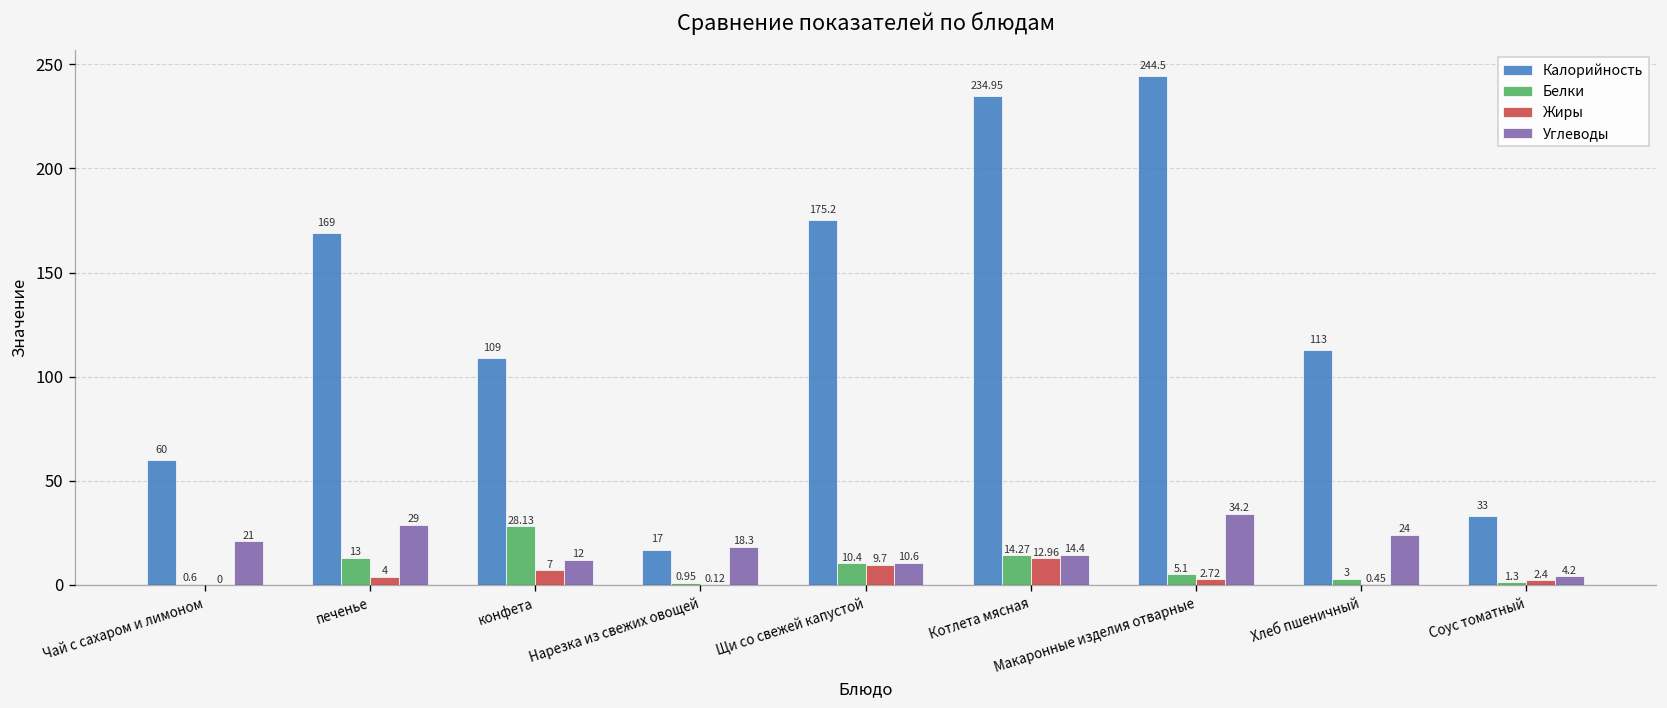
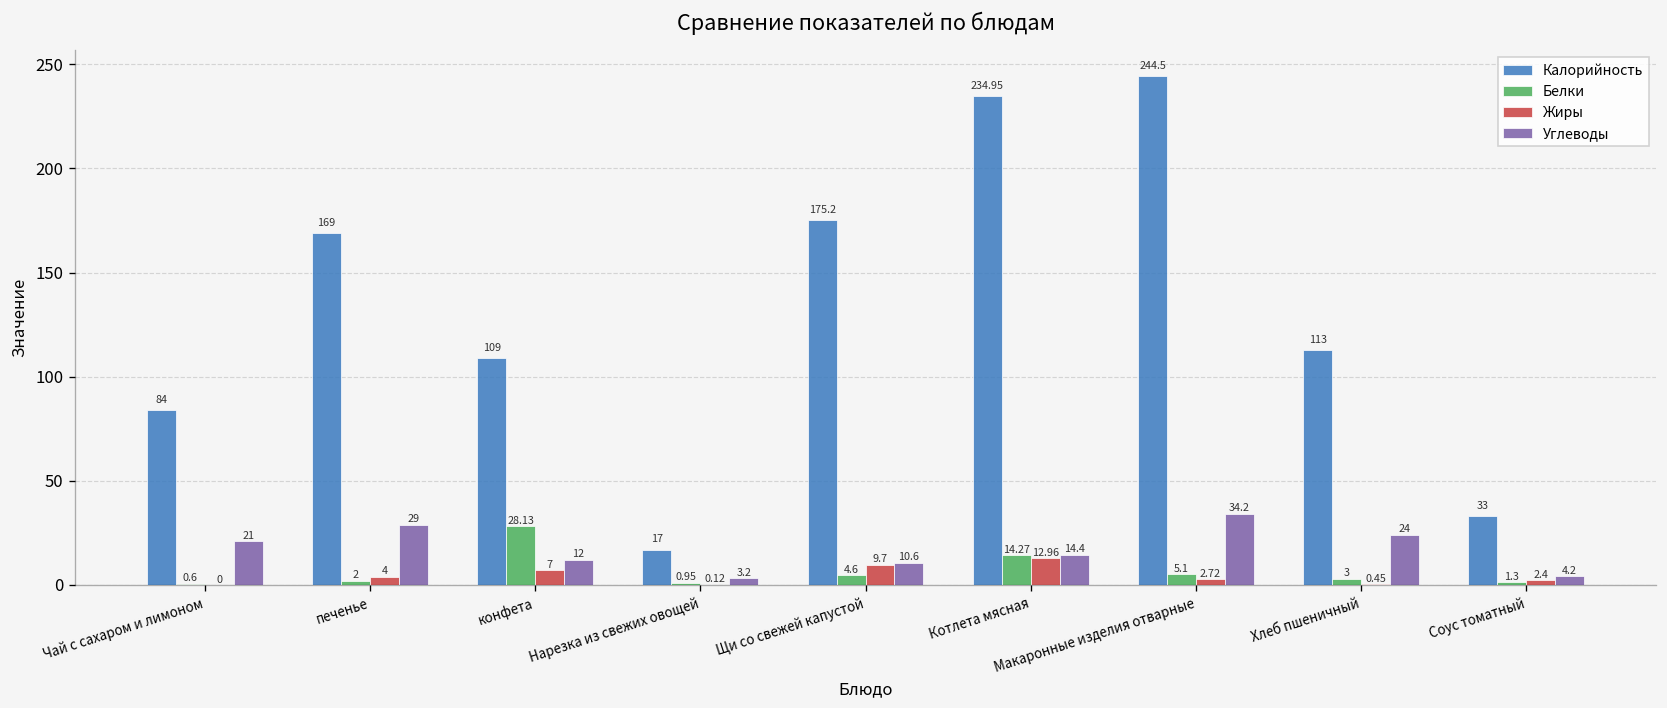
Калорийность, Чай с сахаром и лимоном: 60 -> 84
Белки, печенье: 13 -> 2
Углеводы, Нарезка из свежих овощей: 18.3 -> 3.2
Белки, Щи со свежей капустой: 10.4 -> 4.6
